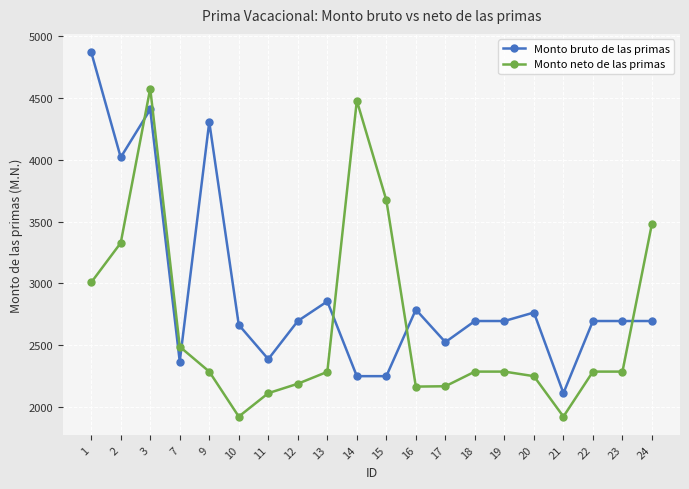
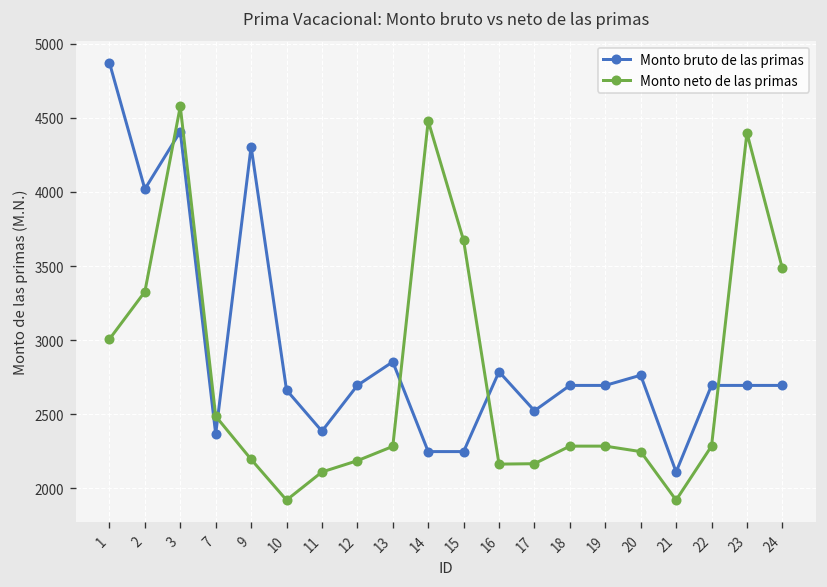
Monto neto de las primas, 9: 2290 -> 2200
Monto neto de las primas, 23: 2290 -> 4400
